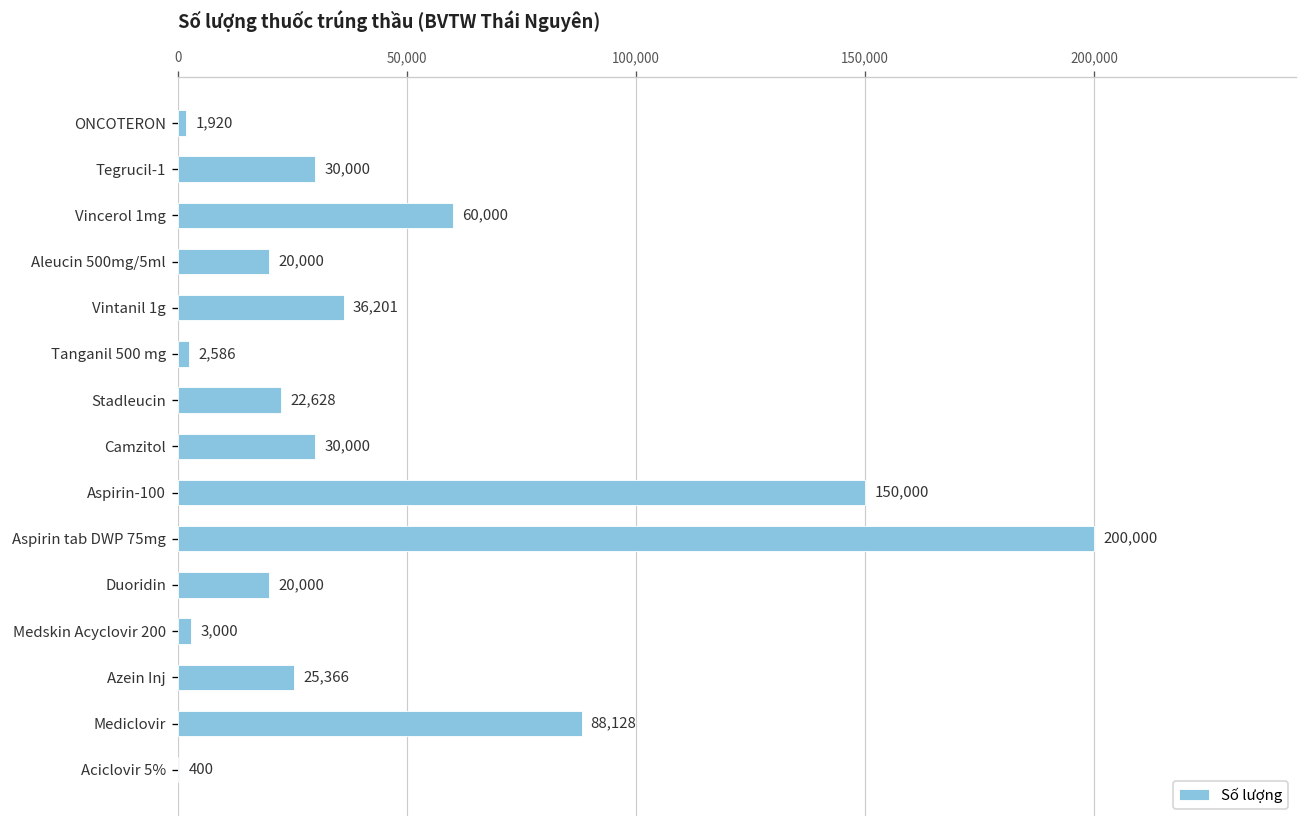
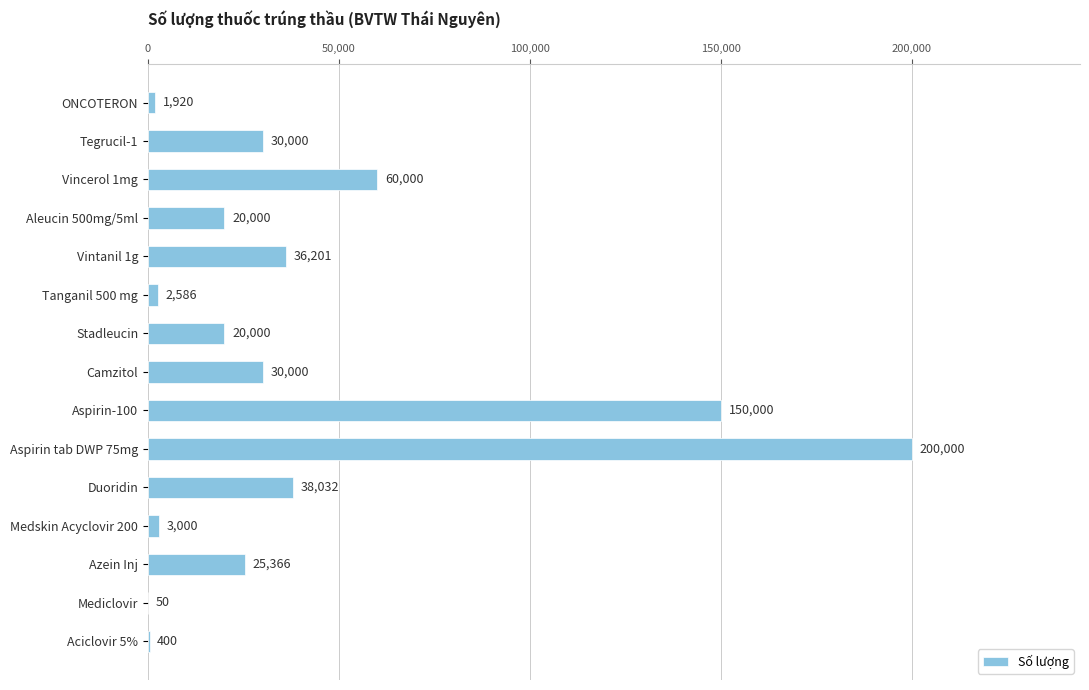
Stadleucin: 22,628 -> 20,000
Duoridin: 20,000 -> 38,032
Mediclovir: 88,128 -> 50
